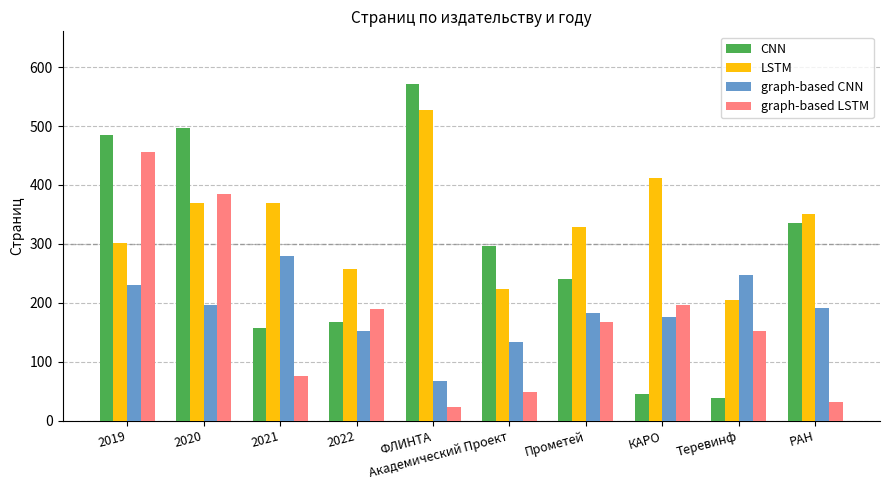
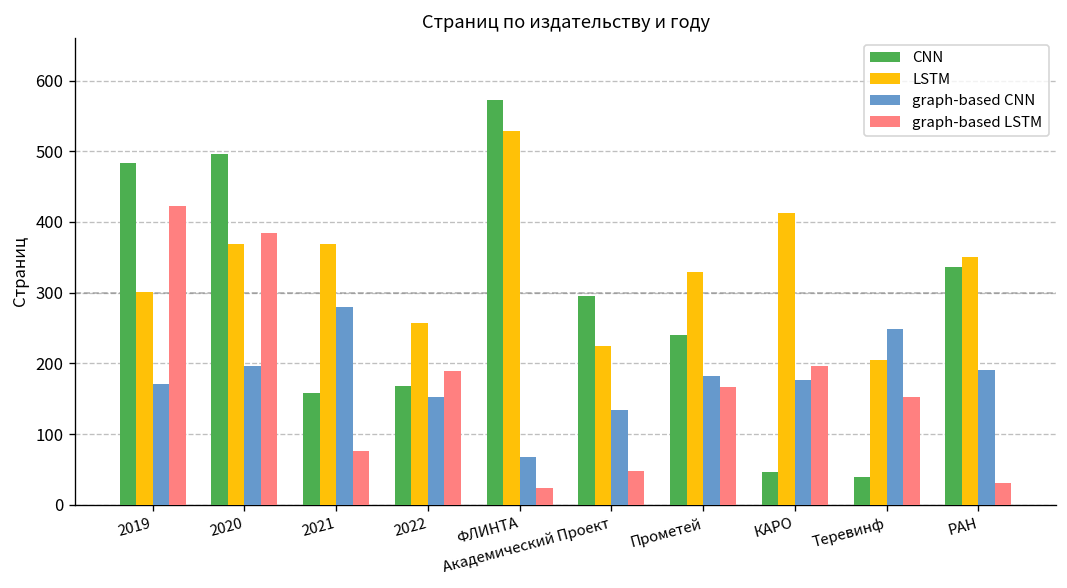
graph-based CNN, 2019: 230 -> 170
graph-based LSTM, 2019: 460 -> 420
